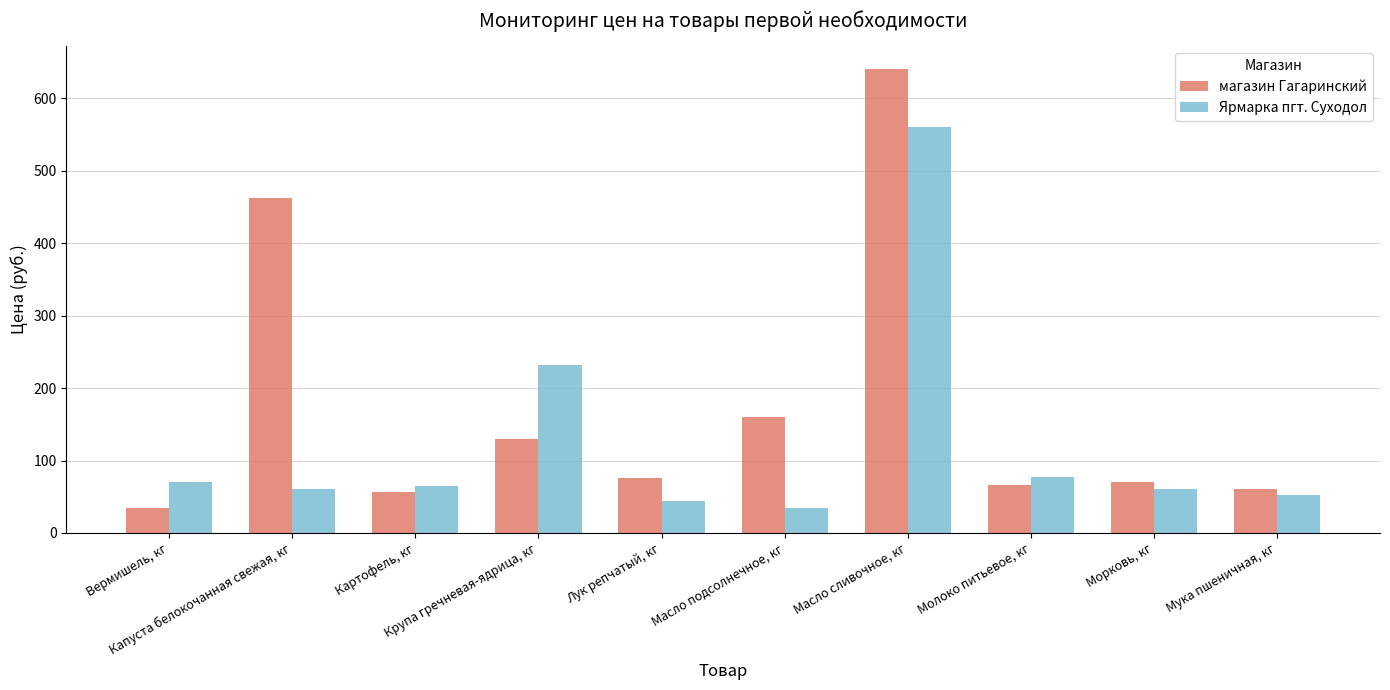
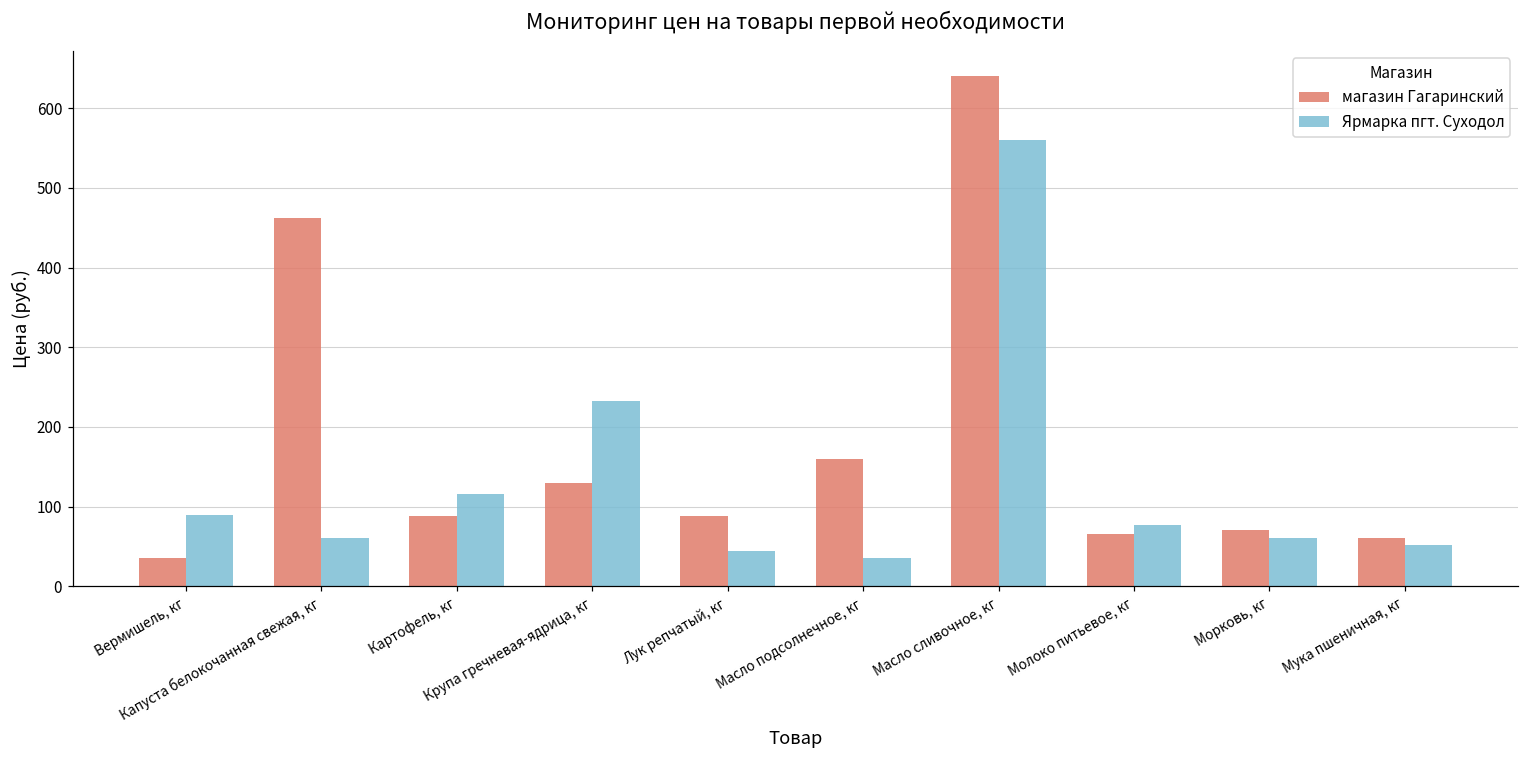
Ярмарка пгт. Суходол, Вермишель, кг: 70 -> 90
магазин Гагаринский, Картофель, кг: 60 -> 90
Ярмарка пгт. Суходол, Картофель, кг: 70 -> 120
магазин Гагаринский, Лук репчатый, кг: 80 -> 90
